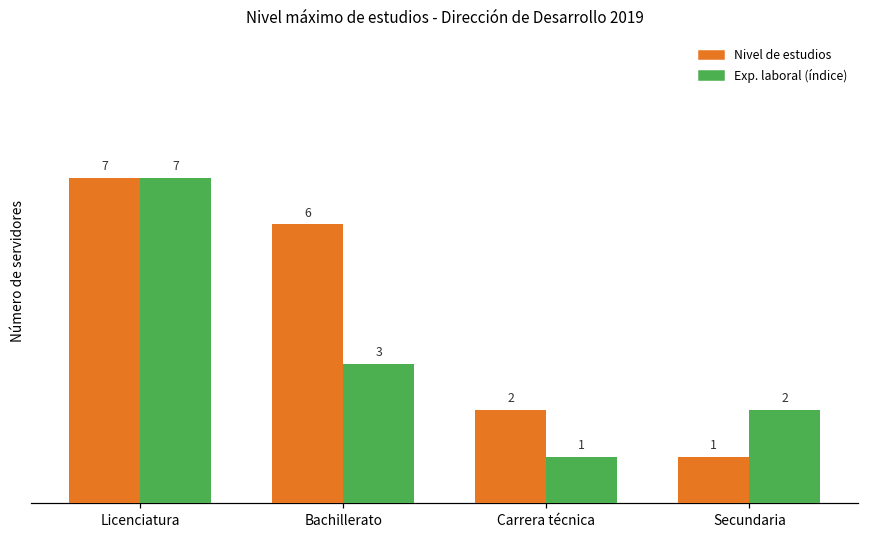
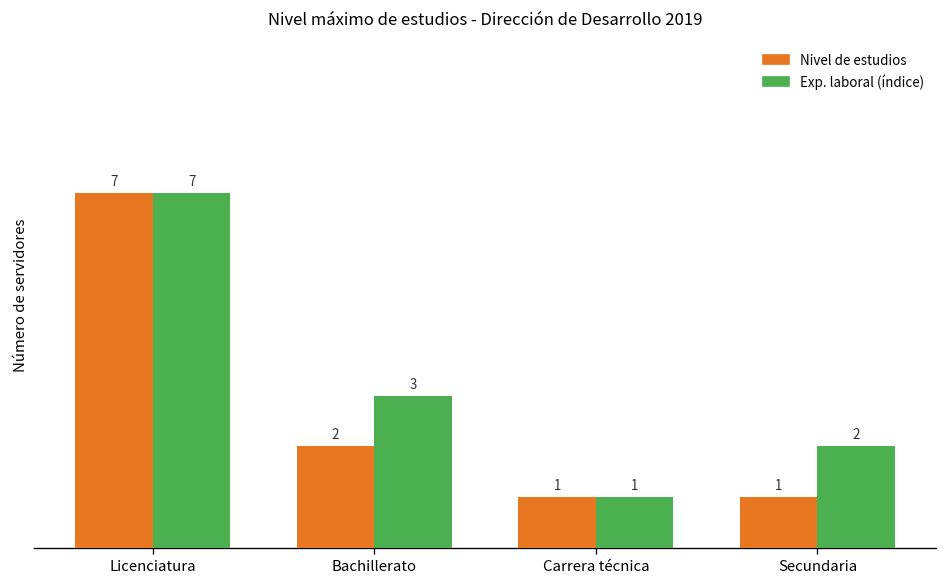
Nivel de estudios, Bachillerato: 6 -> 2
Nivel de estudios, Carrera técnica: 2 -> 1
